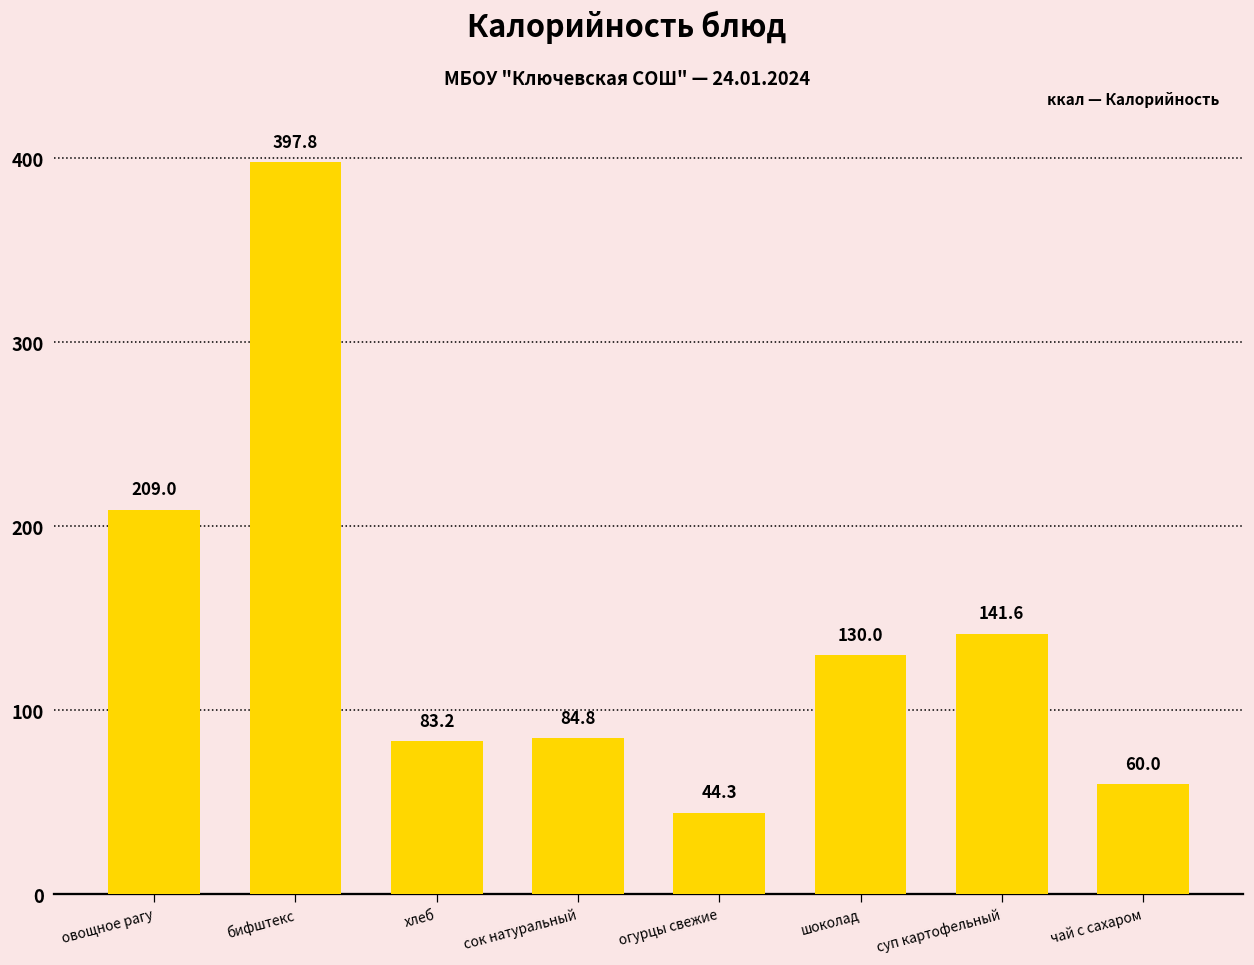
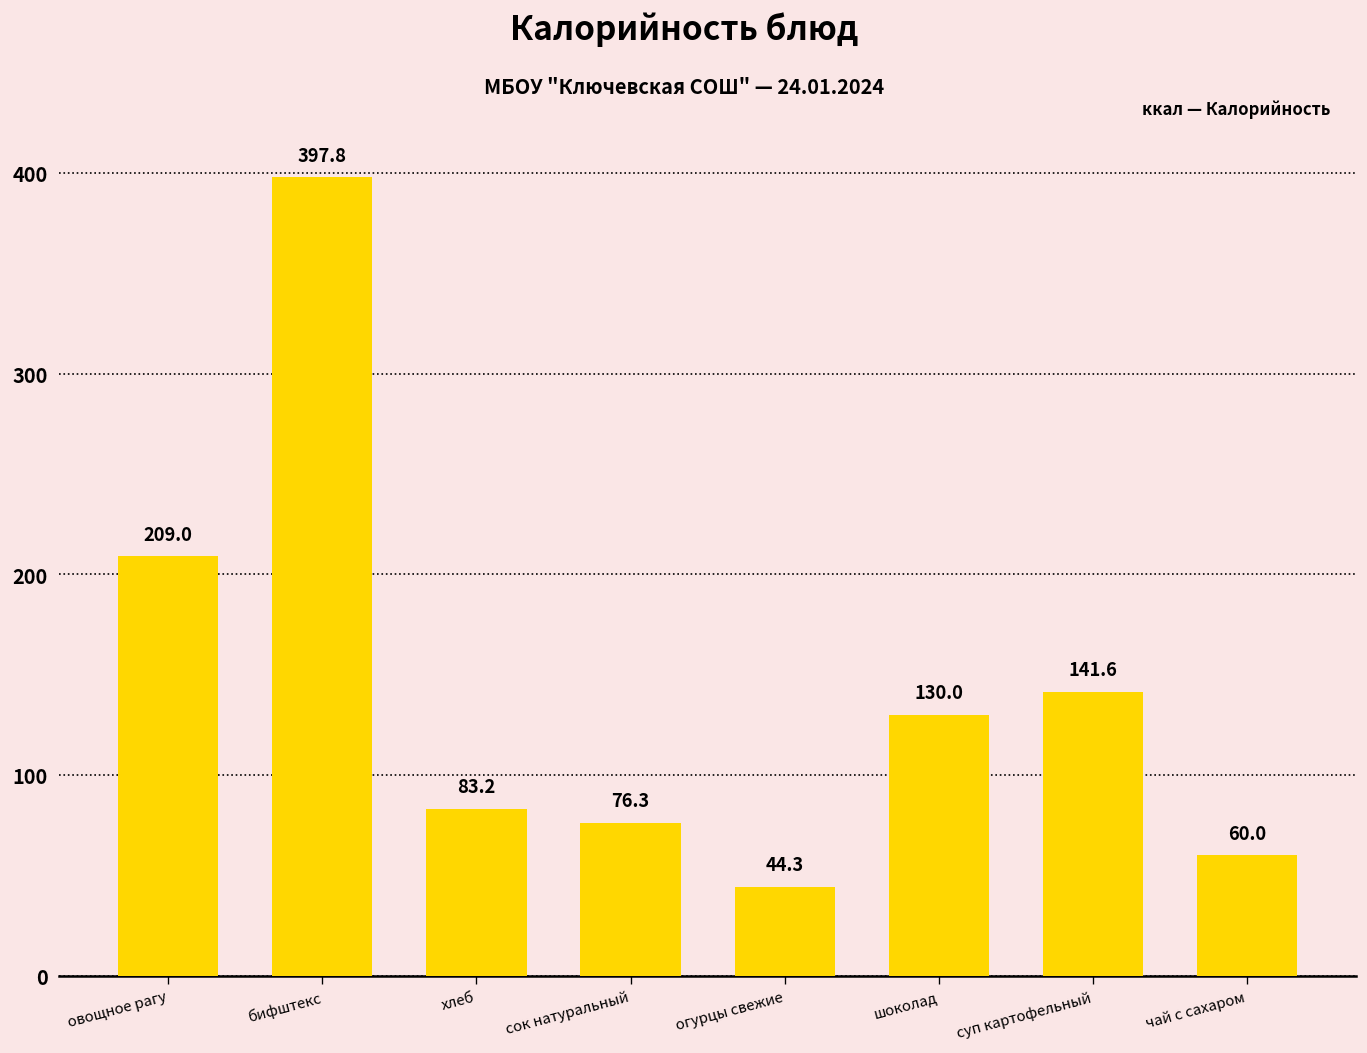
сок натуральный: 84.8 -> 76.3
